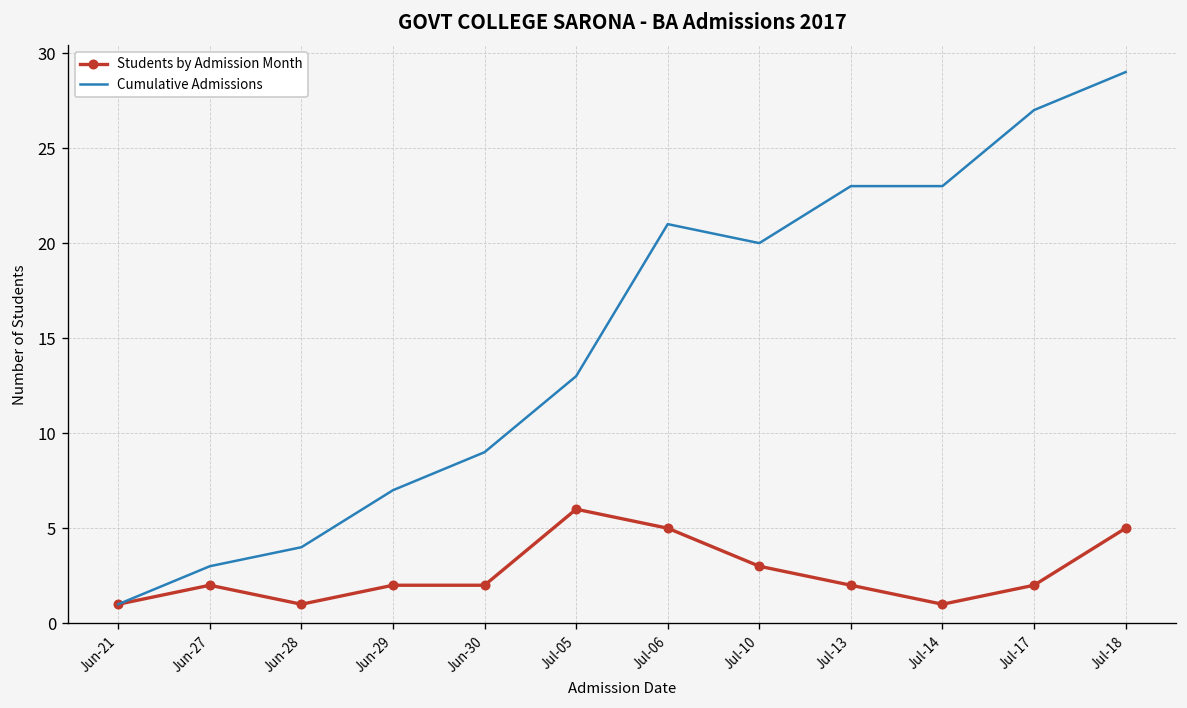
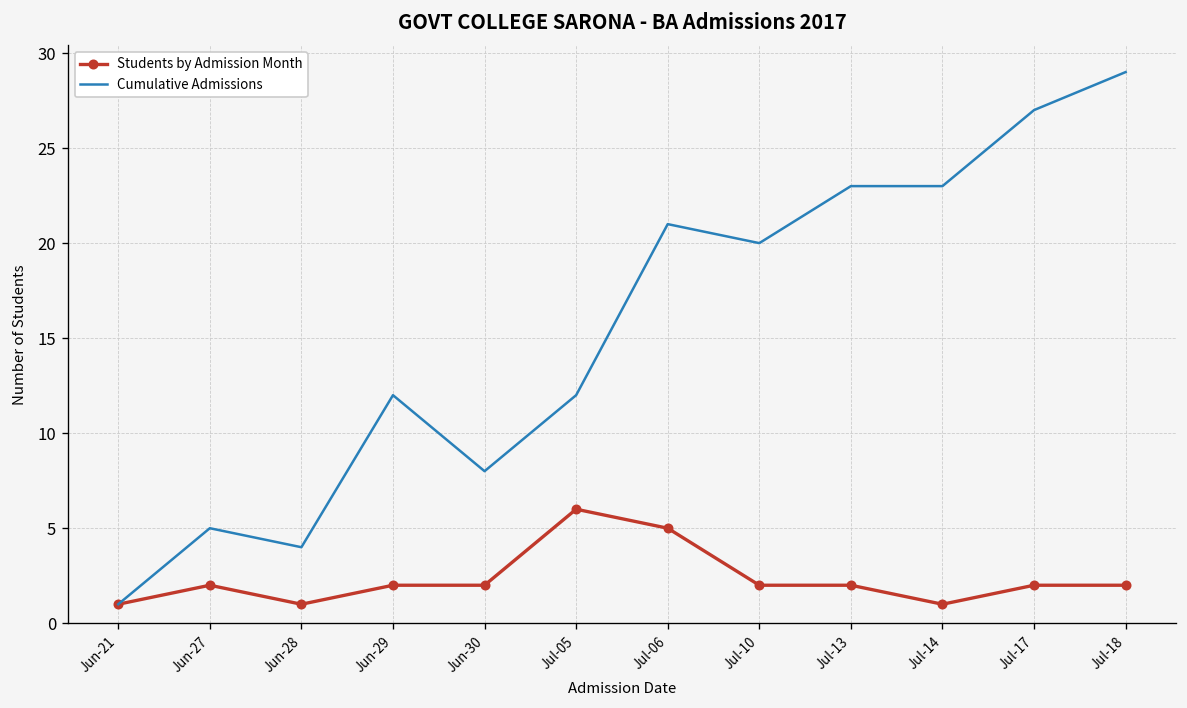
Cumulative Admissions, Jun-27: 3 -> 5
Cumulative Admissions, Jun-29: 7 -> 12
Cumulative Admissions, Jun-30: 9 -> 8
Cumulative Admissions, Jul-05: 13 -> 12
Students by Admission Month, Jul-10: 3 -> 2
Students by Admission Month, Jul-18: 5 -> 2
